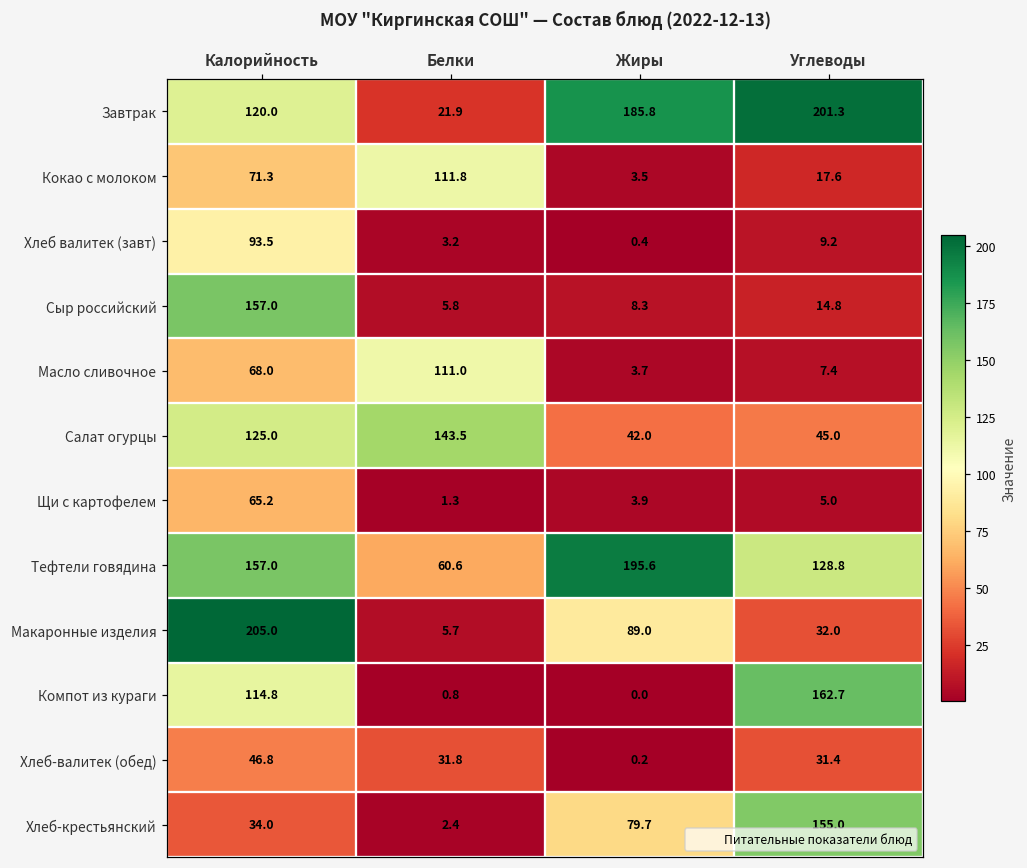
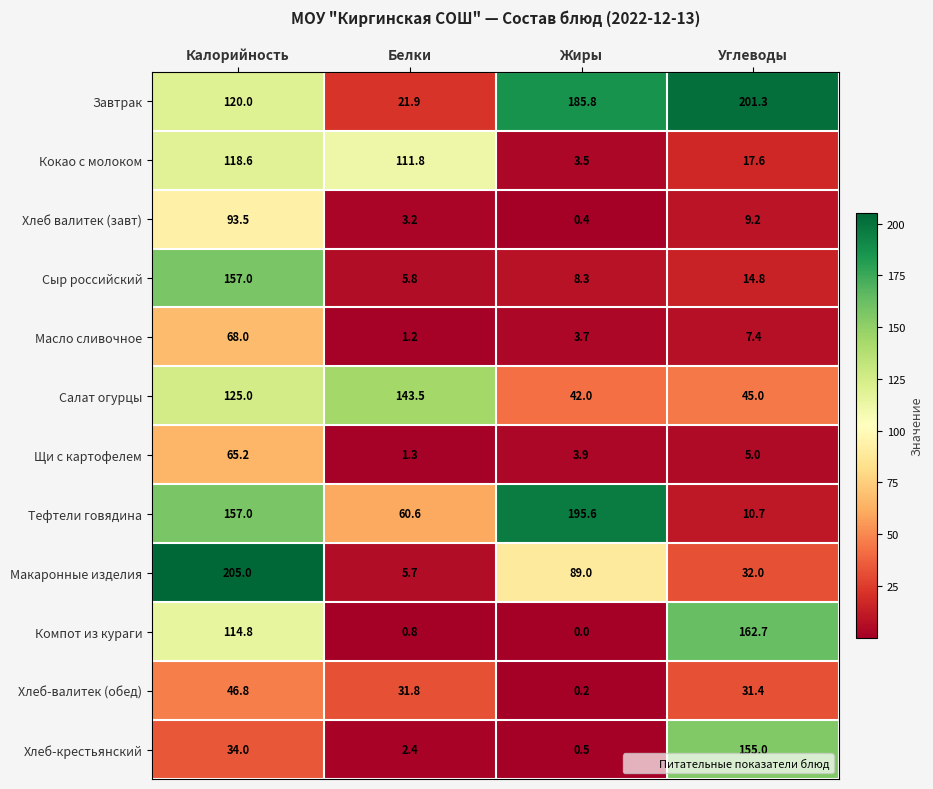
Кокаo с молоком, Калорийность: 71.3 -> 118.6
Масло сливочное, Белки: 111.0 -> 1.2
Тефтели говядина, Углеводы: 128.8 -> 10.7
Хлеб-крестьянский, Жиры: 79.7 -> 0.5
